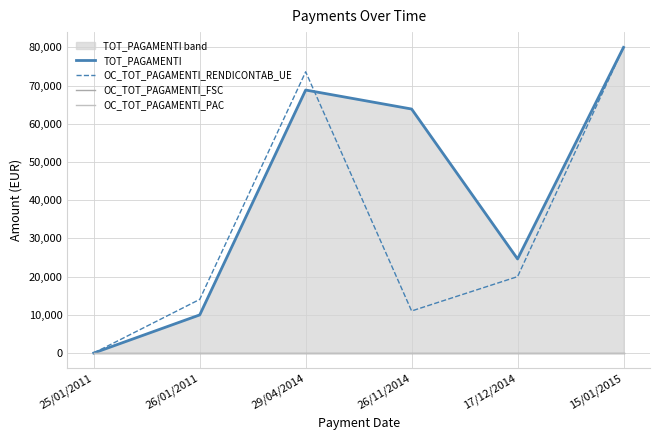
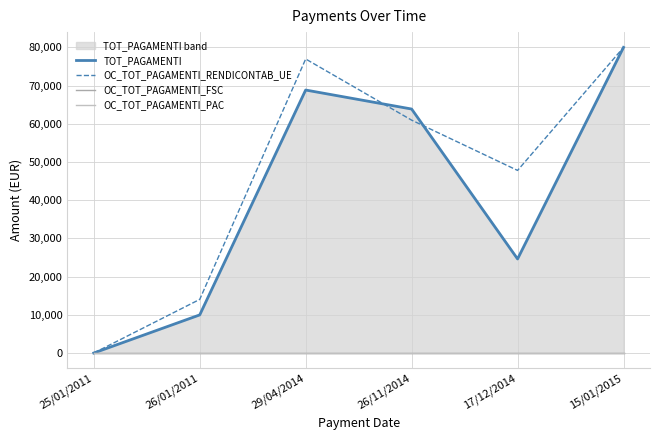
OC_TOT_PAGAMENTI_RENDICONTAB_UE, 29/04/2014: 74,000 -> 77,000
OC_TOT_PAGAMENTI_RENDICONTAB_UE, 26/11/2014: 11,000 -> 61,000
OC_TOT_PAGAMENTI_RENDICONTAB_UE, 17/12/2014: 20,000 -> 48,000
